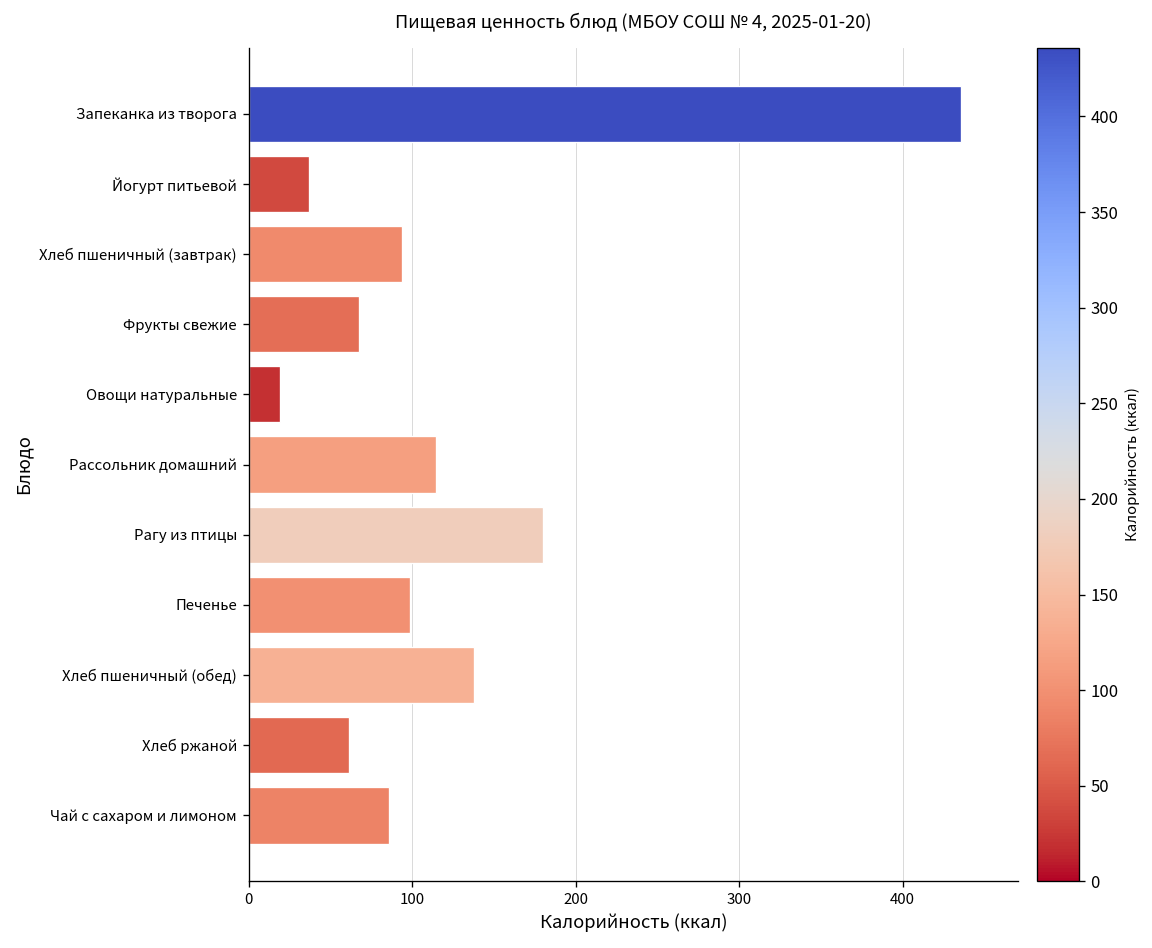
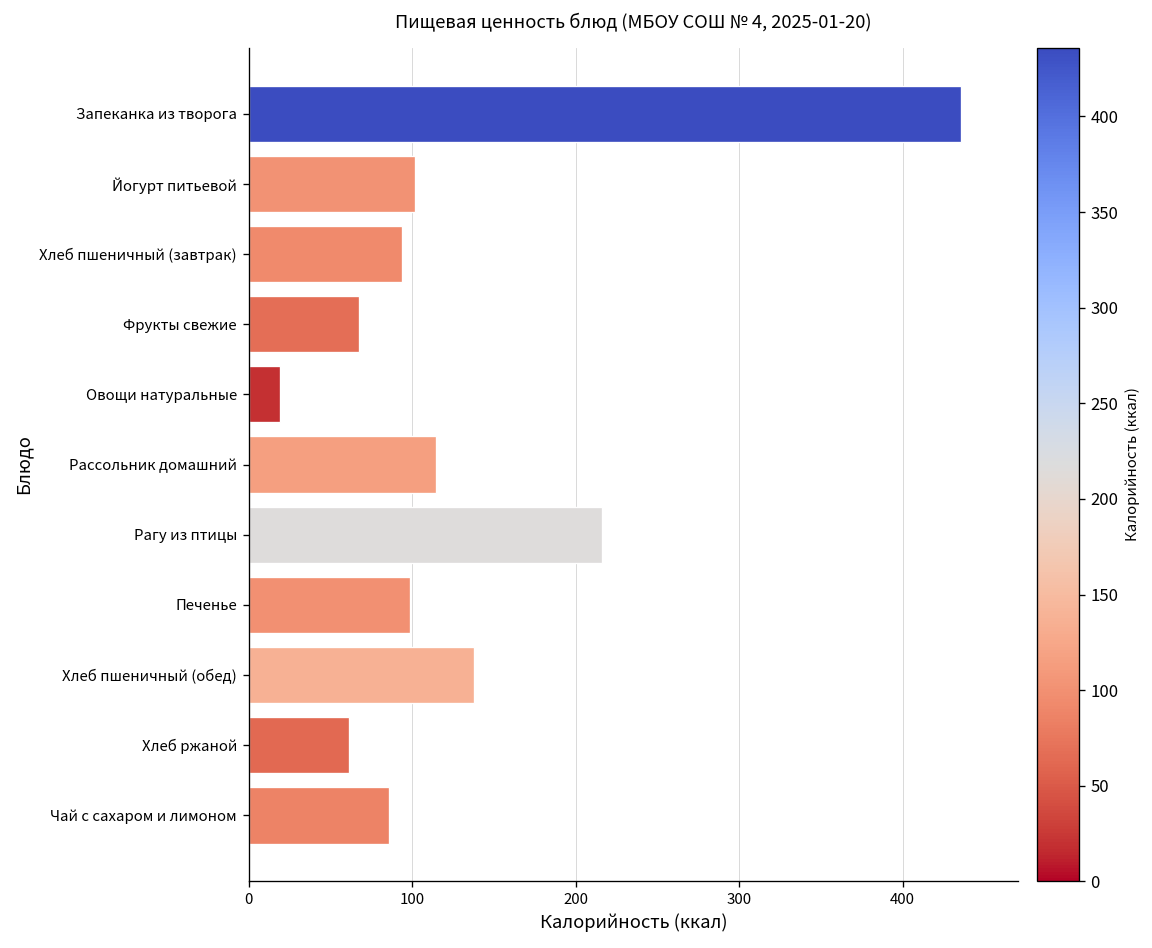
Йогурт питьевой: 37 -> 102
Рагу из птицы: 180 -> 216
